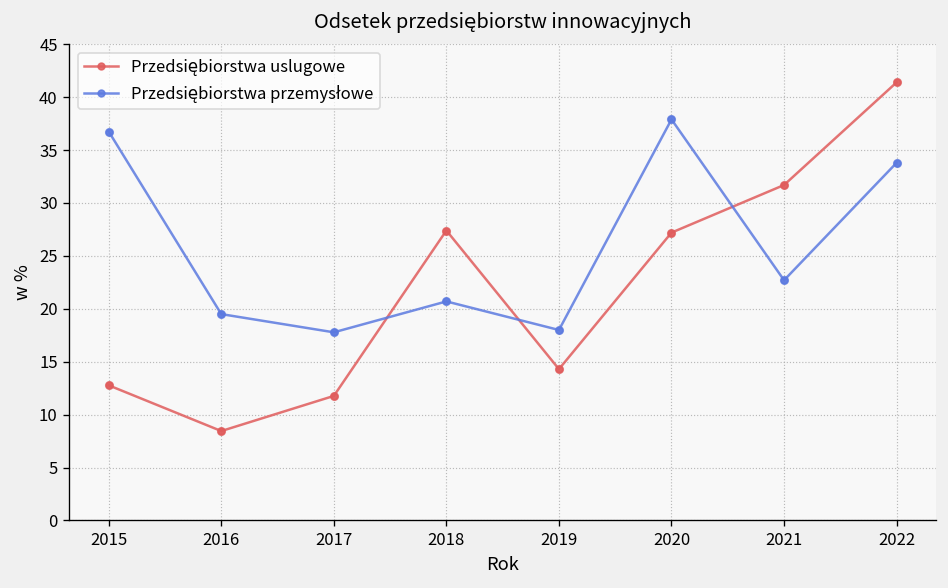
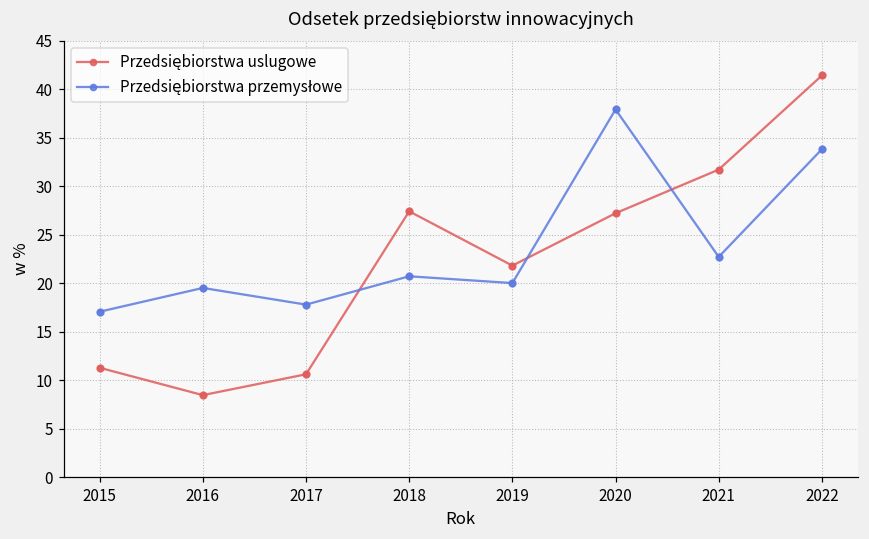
Przedsiębiorstwa uslugowe, 2015: 13 -> 11
Przedsiębiorstwa przemysłowe, 2015: 37 -> 17
Przedsiębiorstwa uslugowe, 2017: 12 -> 11
Przedsiębiorstwa uslugowe, 2019: 14 -> 22
Przedsiębiorstwa przemysłowe, 2019: 18 -> 20
